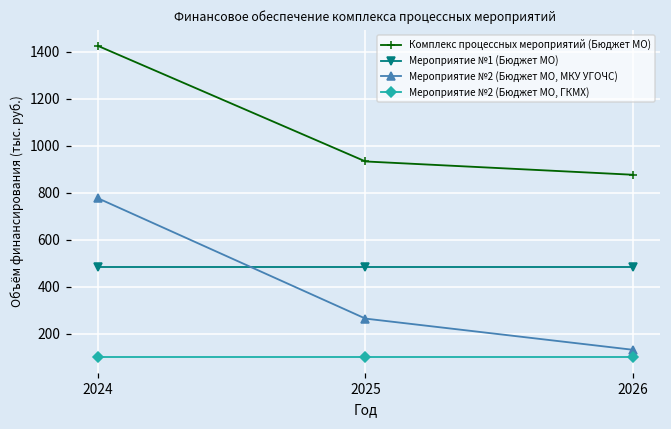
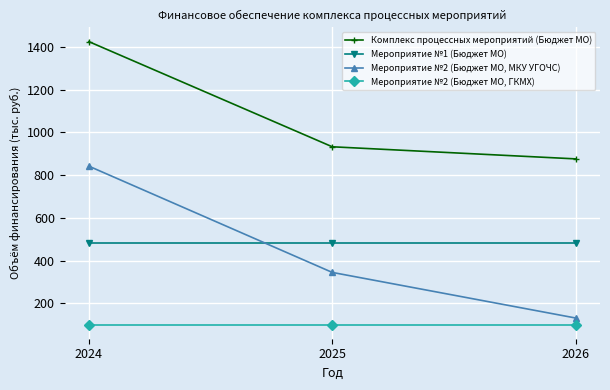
Мероприятие №2 (Бюджет МО, МКУ УГОЧС), 2024: 780 -> 840
Мероприятие №2 (Бюджет МО, МКУ УГОЧС), 2025: 260 -> 340
